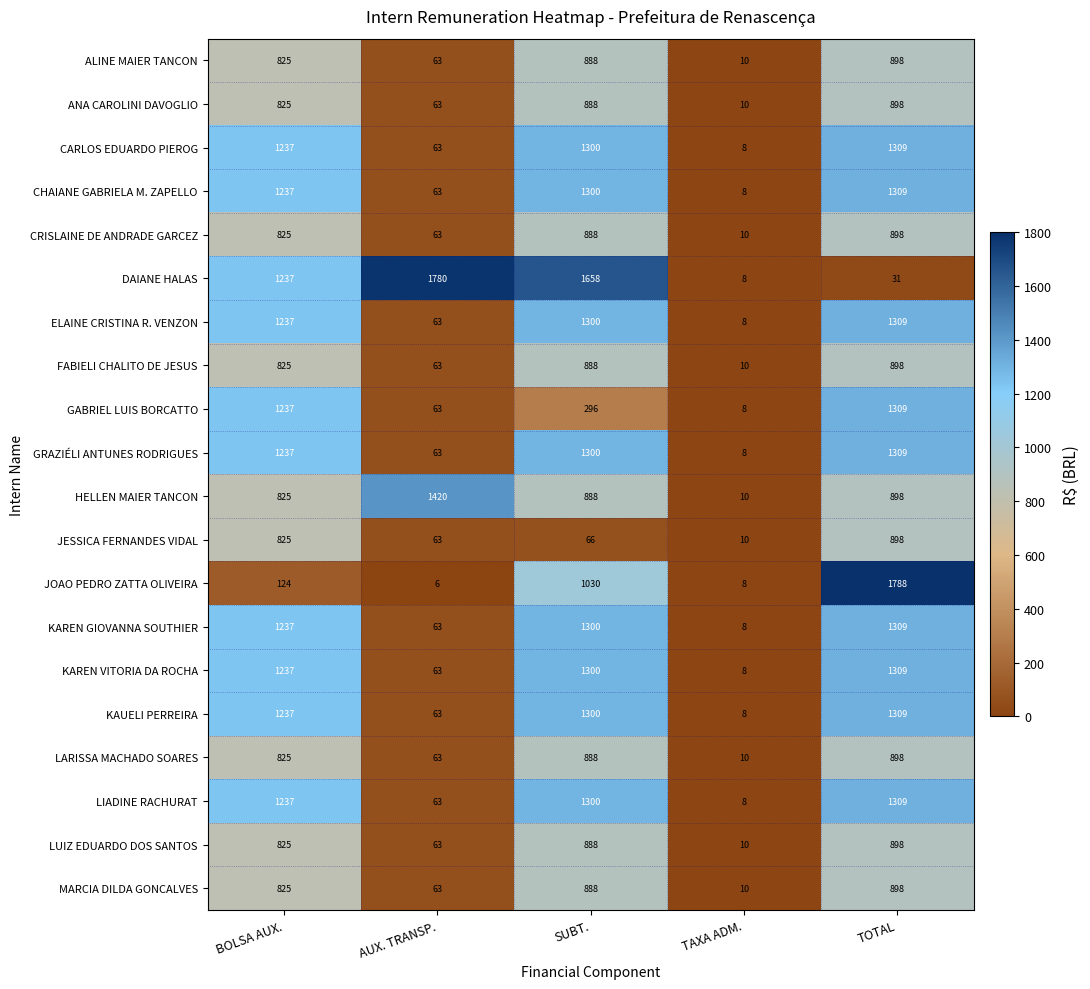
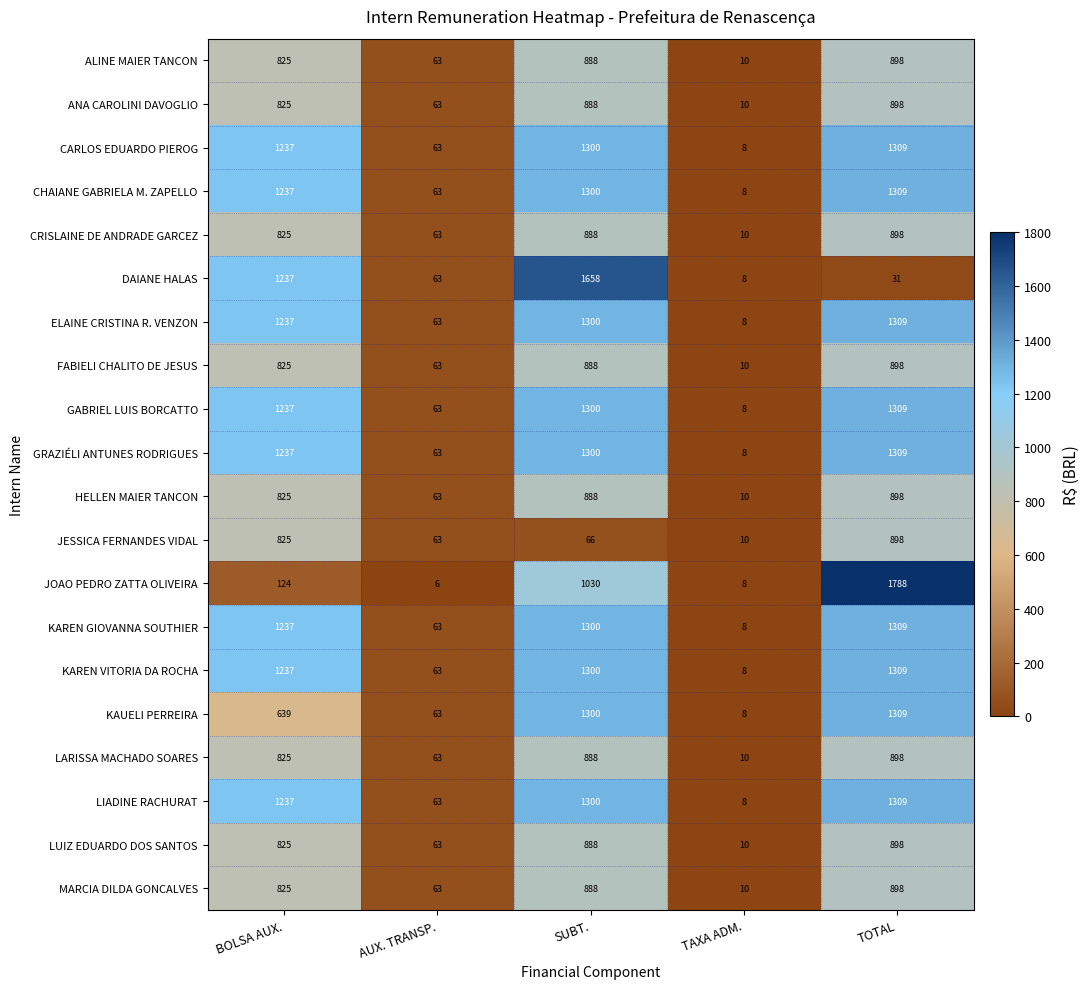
DAIANE HALAS, AUX. TRANSP.: 1780 -> 63
GABRIEL LUIS BORCATTO, SUBT.: 296 -> 1300
HELLEN MAIER TANCON, AUX. TRANSP.: 1420 -> 63
KAUELI PERREIRA, BOLSA AUX.: 1237 -> 639
